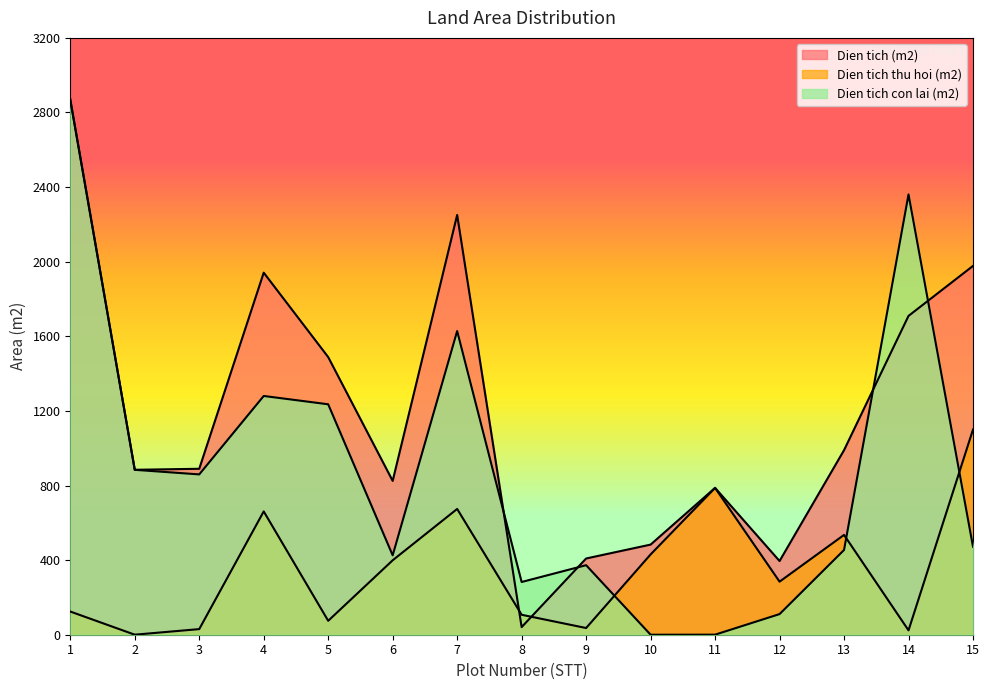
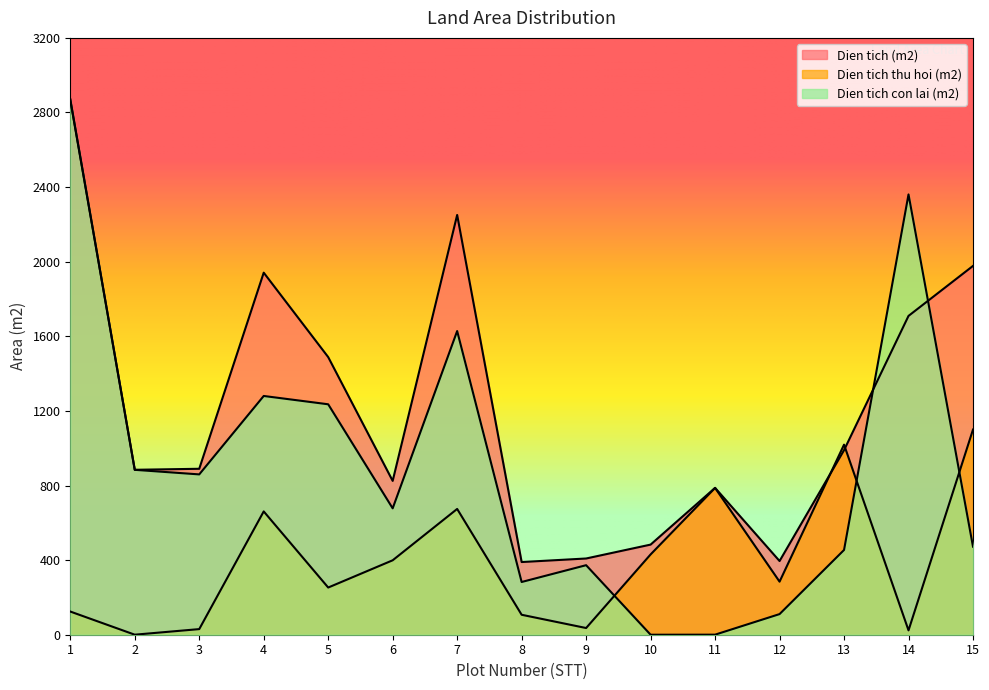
Dien tich thu hoi (m2), 5: 70 -> 250
Dien tich con lai (m2), 6: 430 -> 680
Dien tich (m2), 8: 40 -> 390
Dien tich thu hoi (m2), 13: 540 -> 1020
